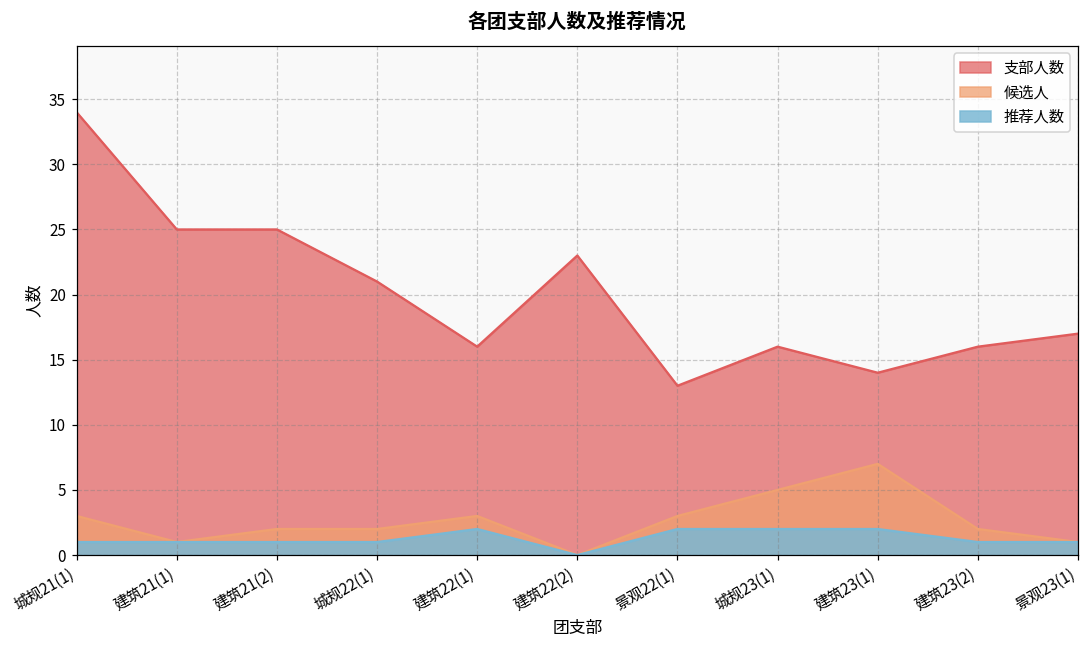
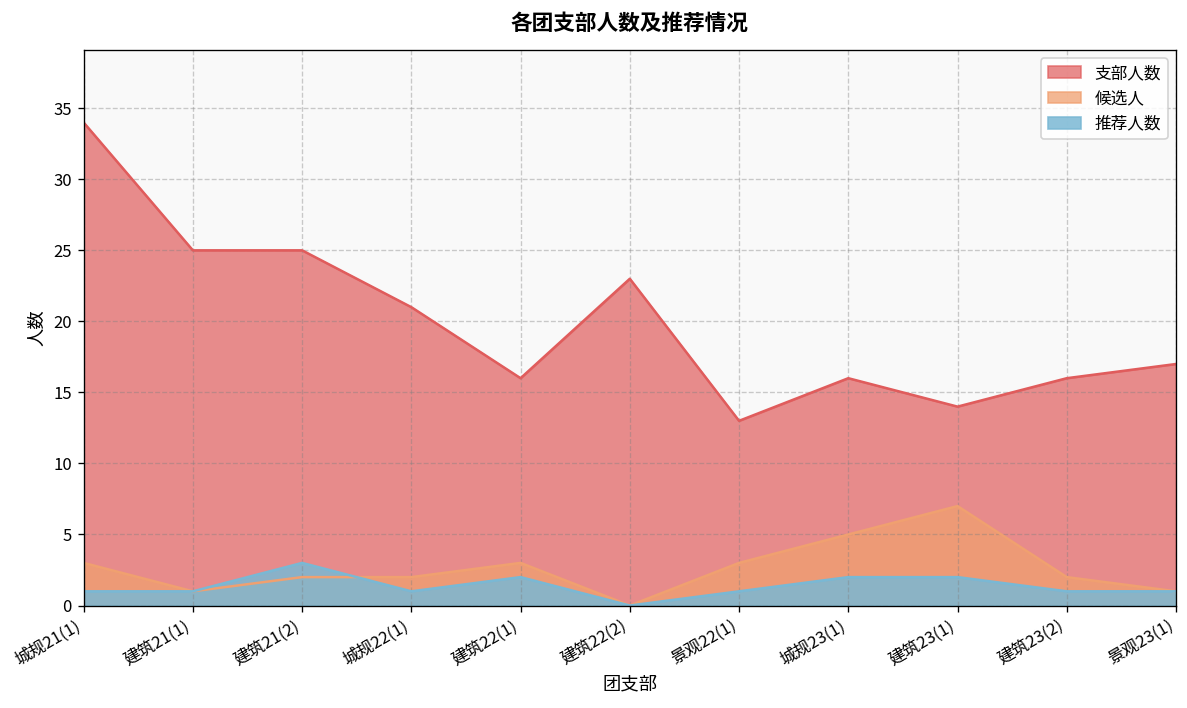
推荐人数, 建筑21(2): 1 -> 3
推荐人数, 景观22(1): 2 -> 1
